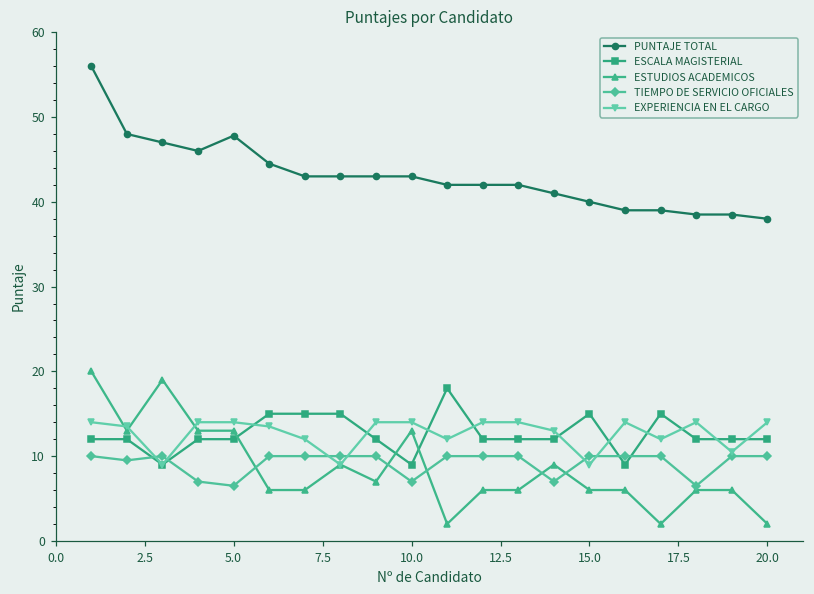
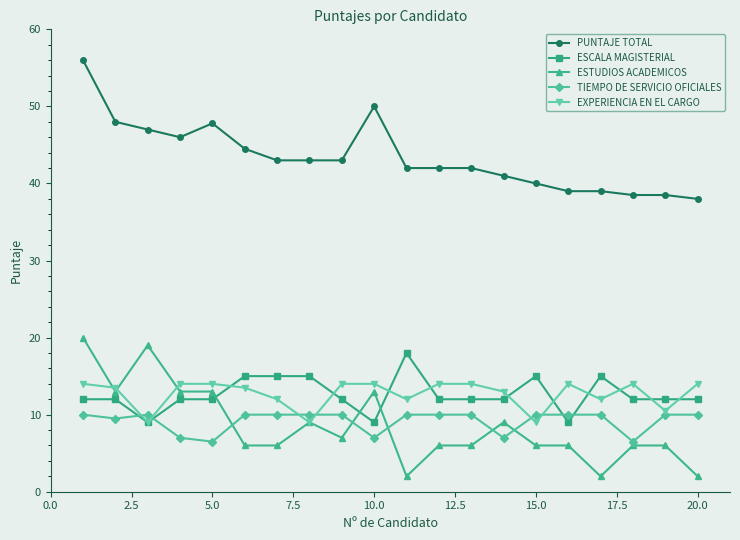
PUNTAJE TOTAL, 10.0: 43 -> 50
